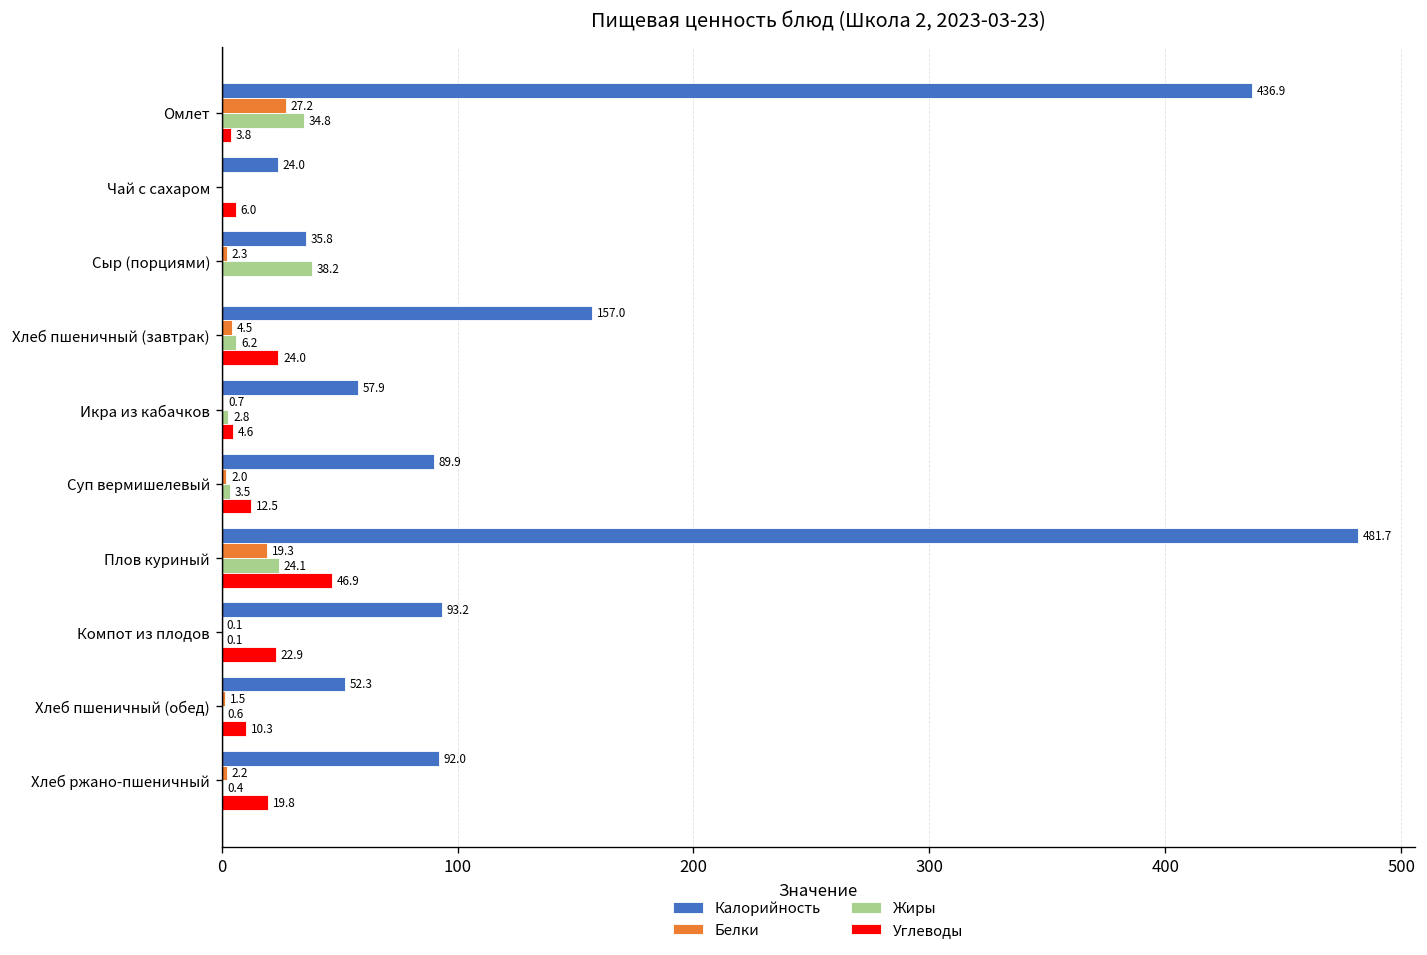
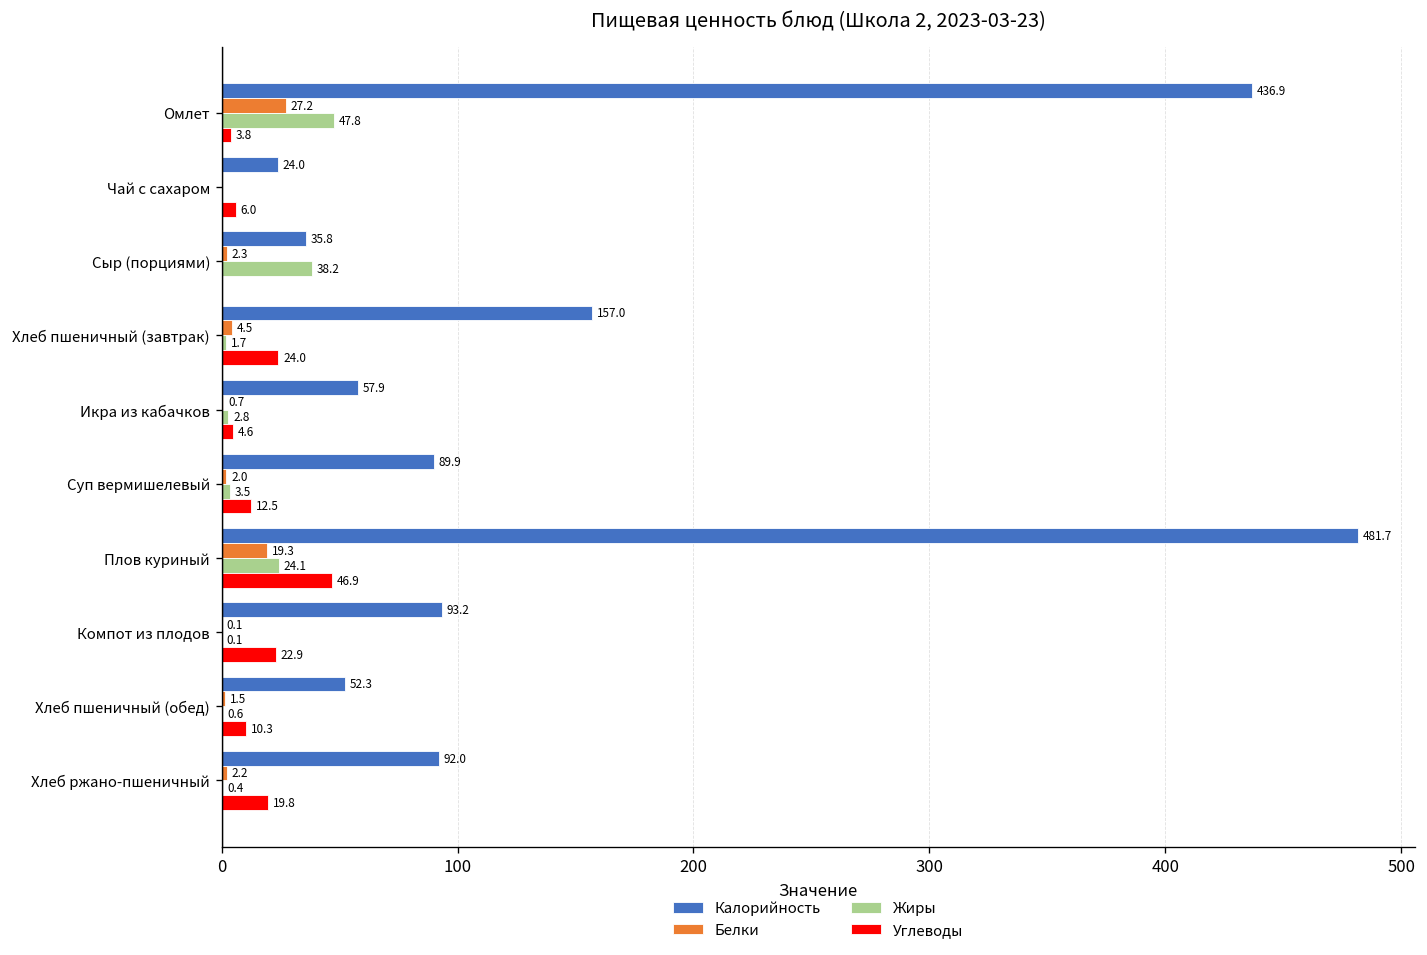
Жиры, Омлет: 34.8 -> 47.8
Жиры, Хлеб пшеничный (завтрак): 6.2 -> 1.7
